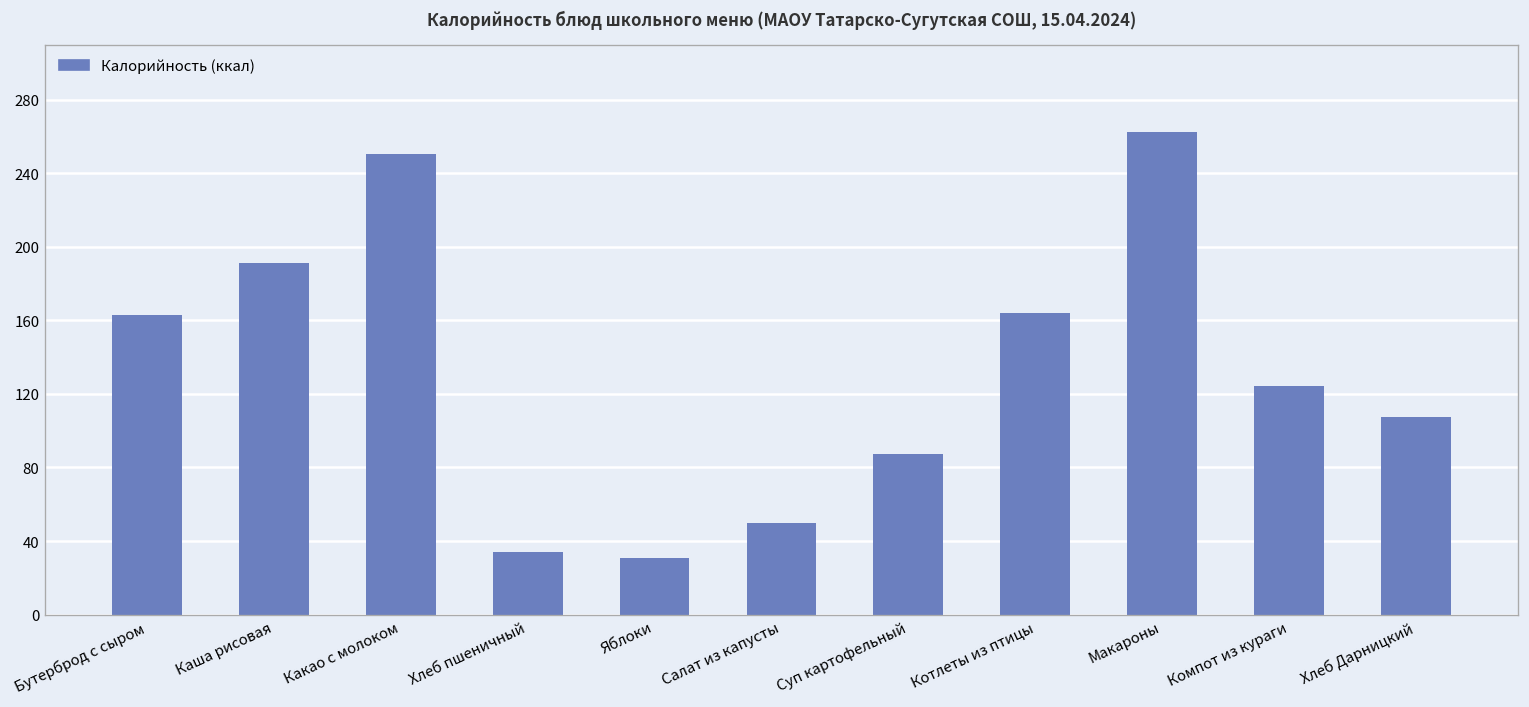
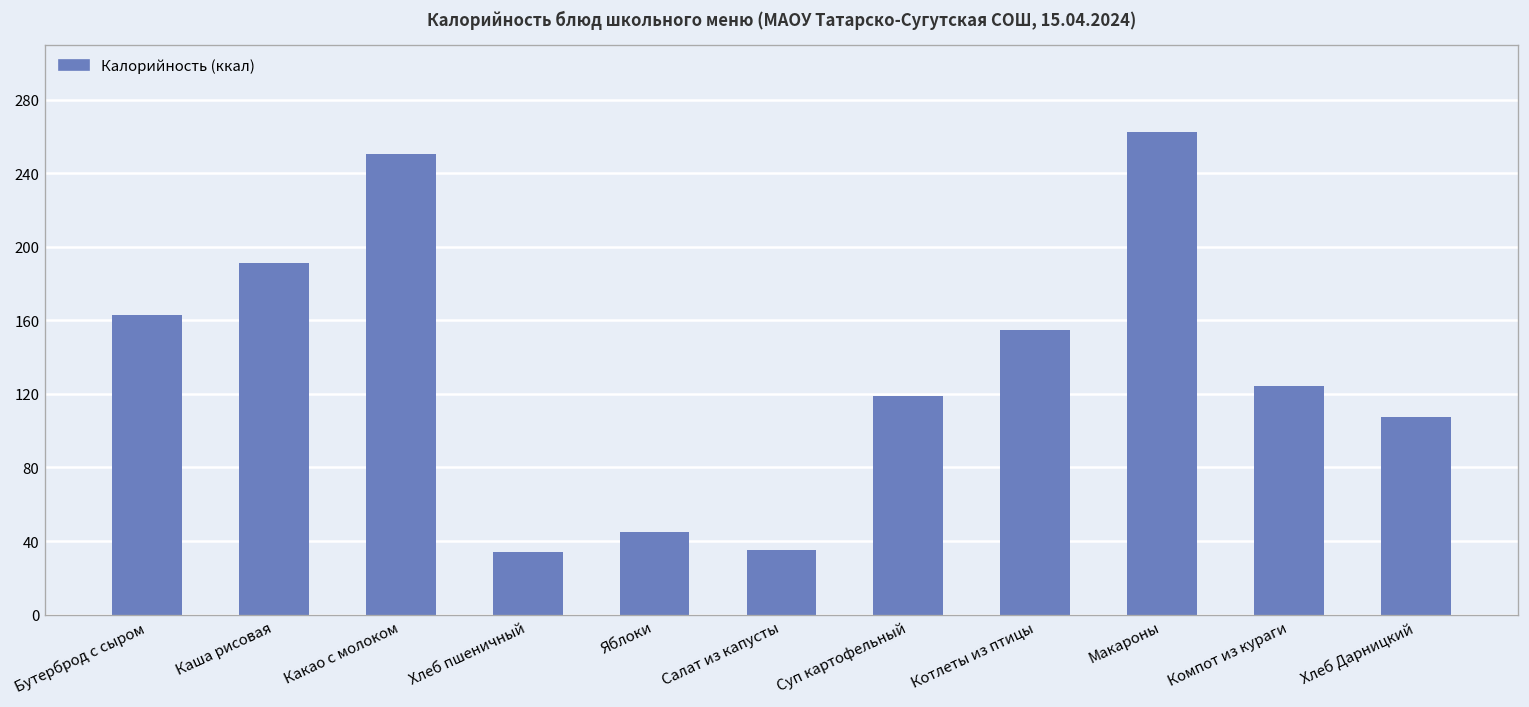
Яблоки: 31 -> 45
Салат из капусты: 50 -> 35
Суп картофельный: 87 -> 119
Котлеты из птицы: 164 -> 155
